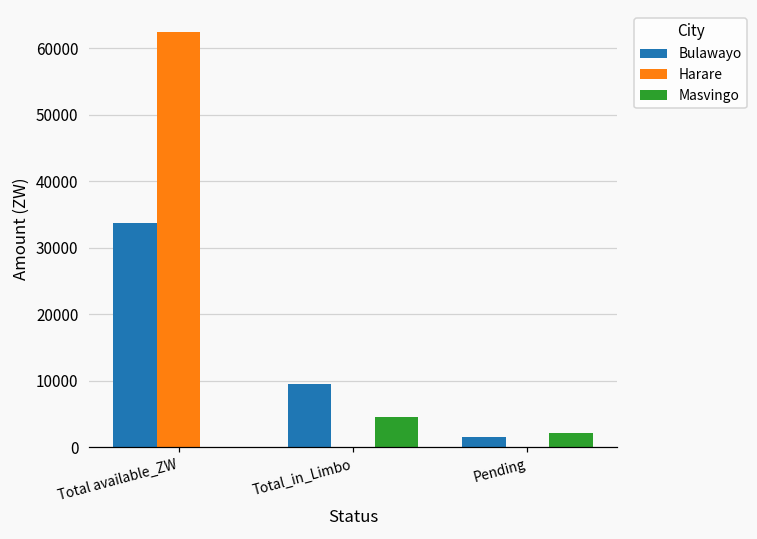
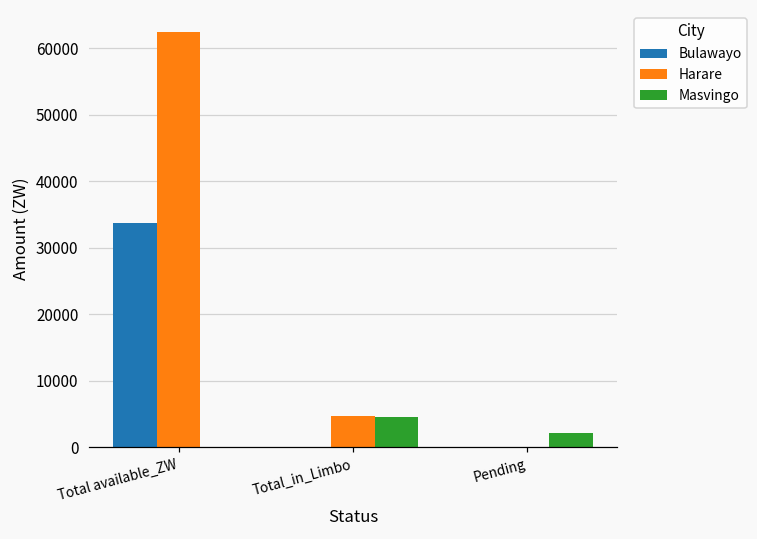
Bulawayo, Total_in_Limbo: 9000 -> 0
Harare, Total_in_Limbo: 0 -> 5000
Bulawayo, Pending: 2000 -> 0
